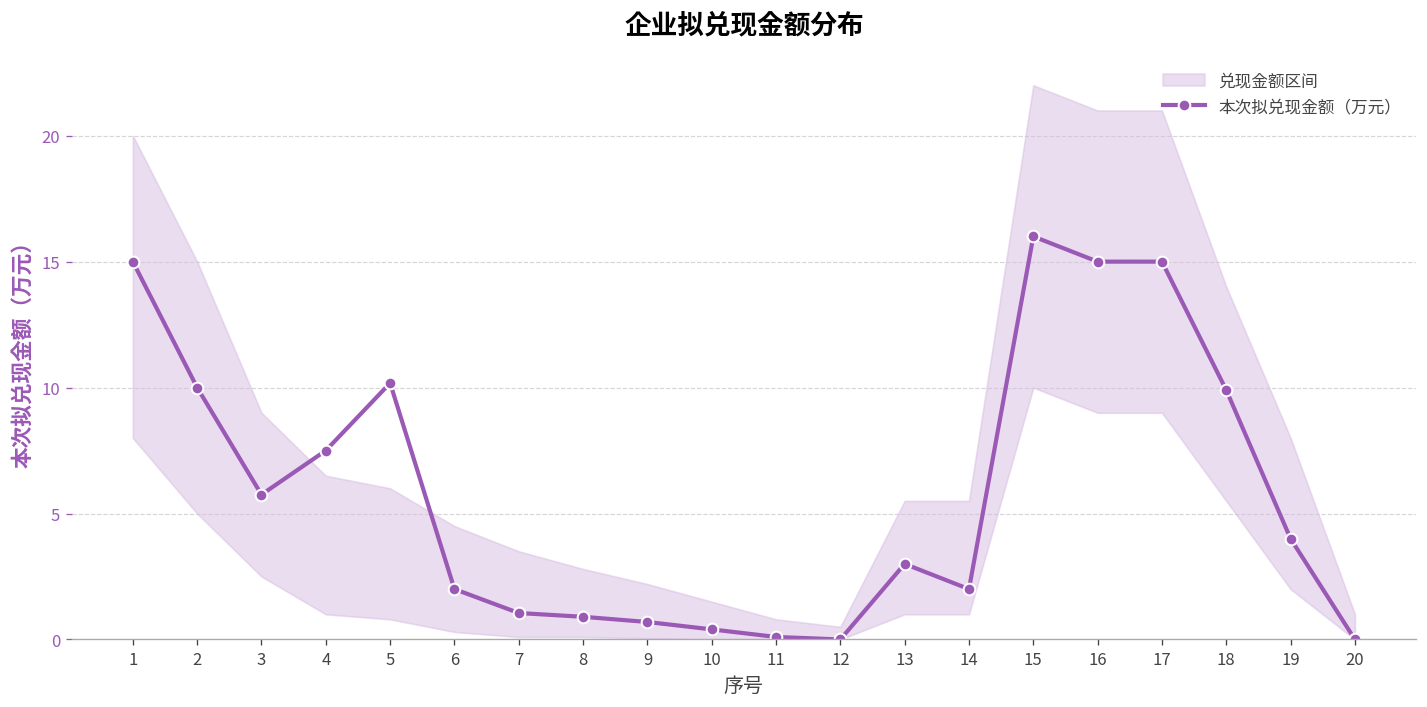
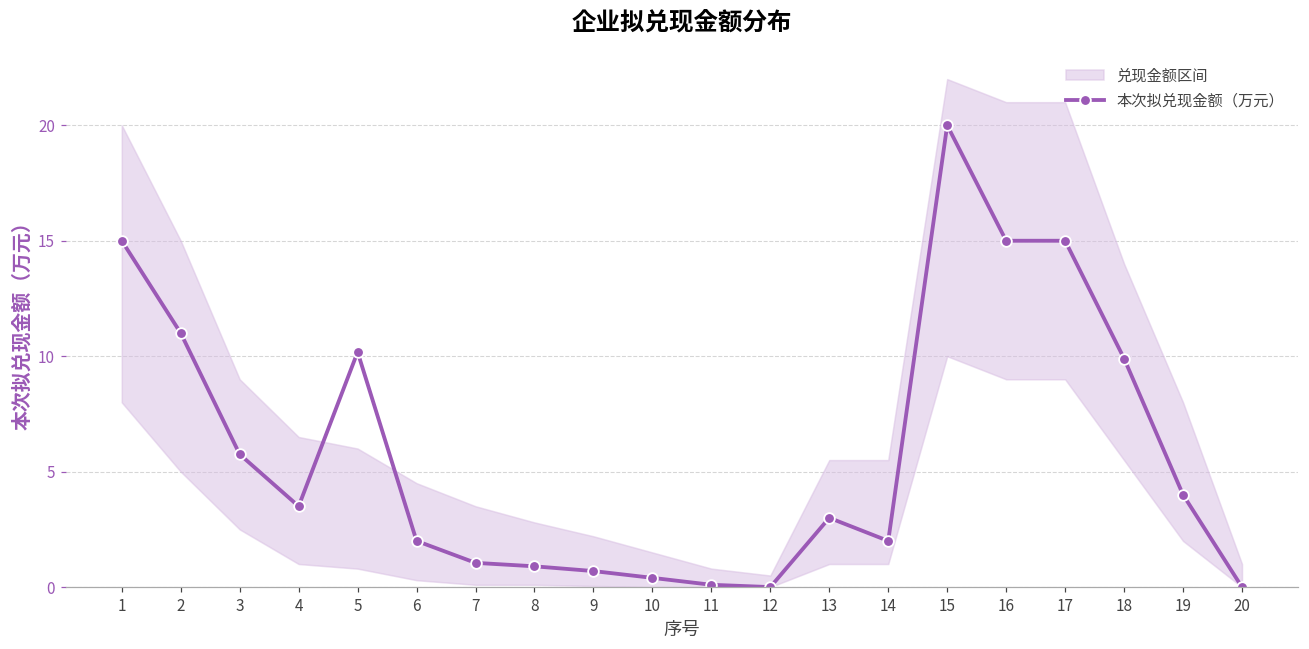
本次拟兑现金额（万元）, 2: 10 -> 11
本次拟兑现金额（万元）, 4: 7.5 -> 3.5
本次拟兑现金额（万元）, 15: 16 -> 20
